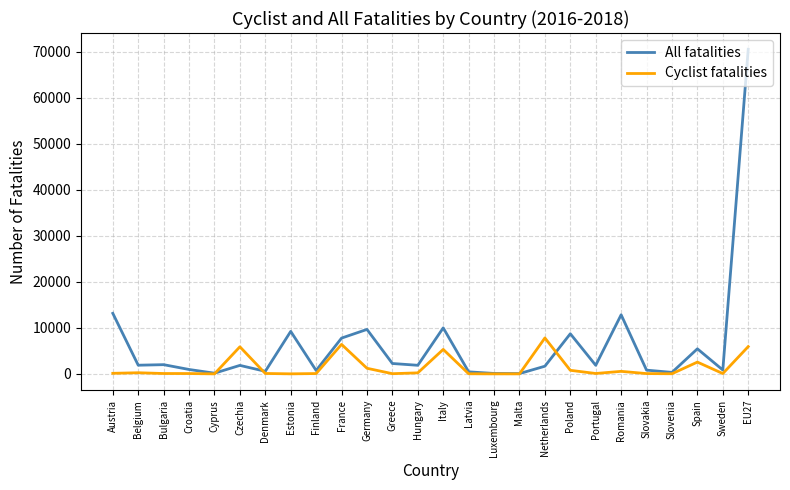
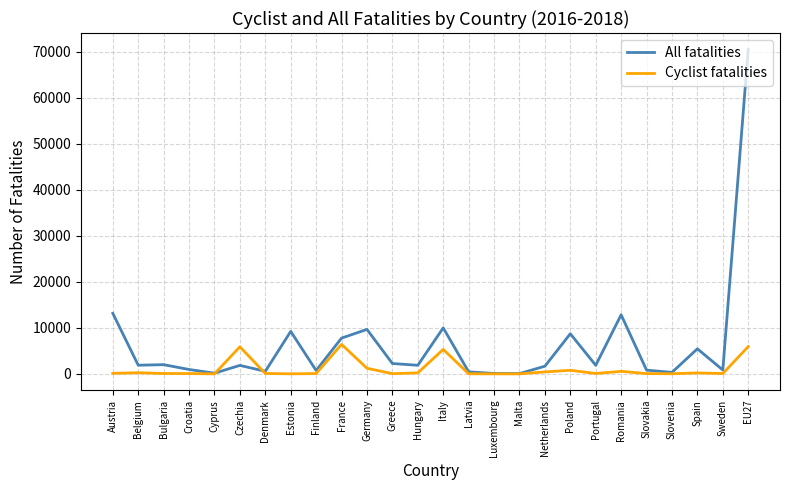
Cyclist fatalities, Netherlands: 8000 -> 0
Cyclist fatalities, Spain: 3000 -> 0
